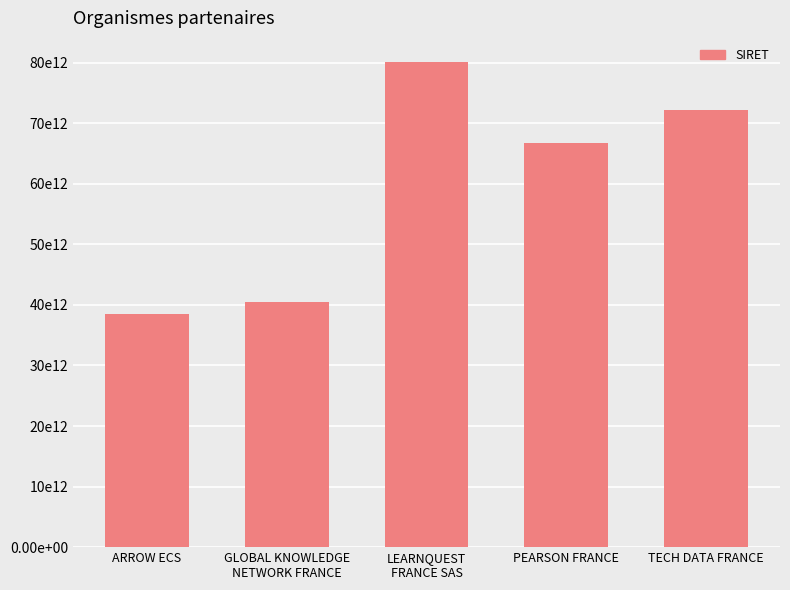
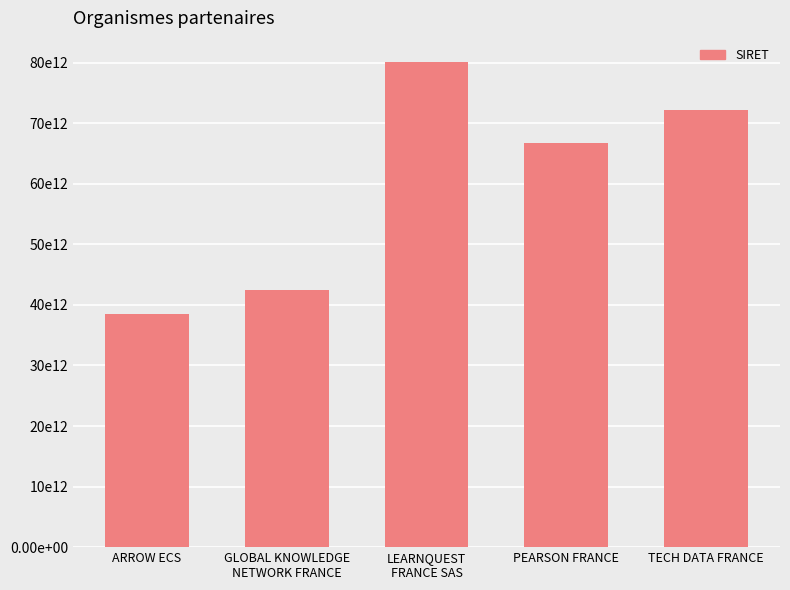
GLOBAL KNOWLEDGE NETWORK FRANCE: 40000000000000 -> 43000000000000
